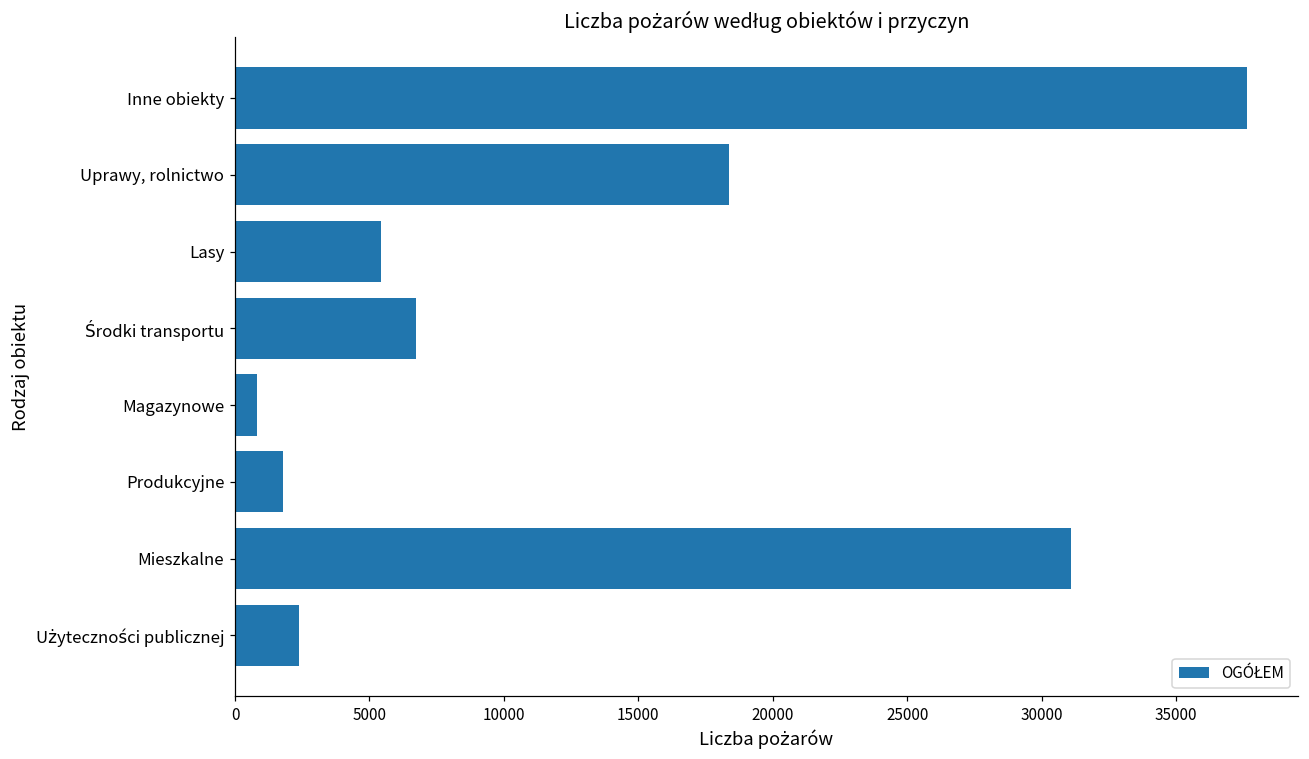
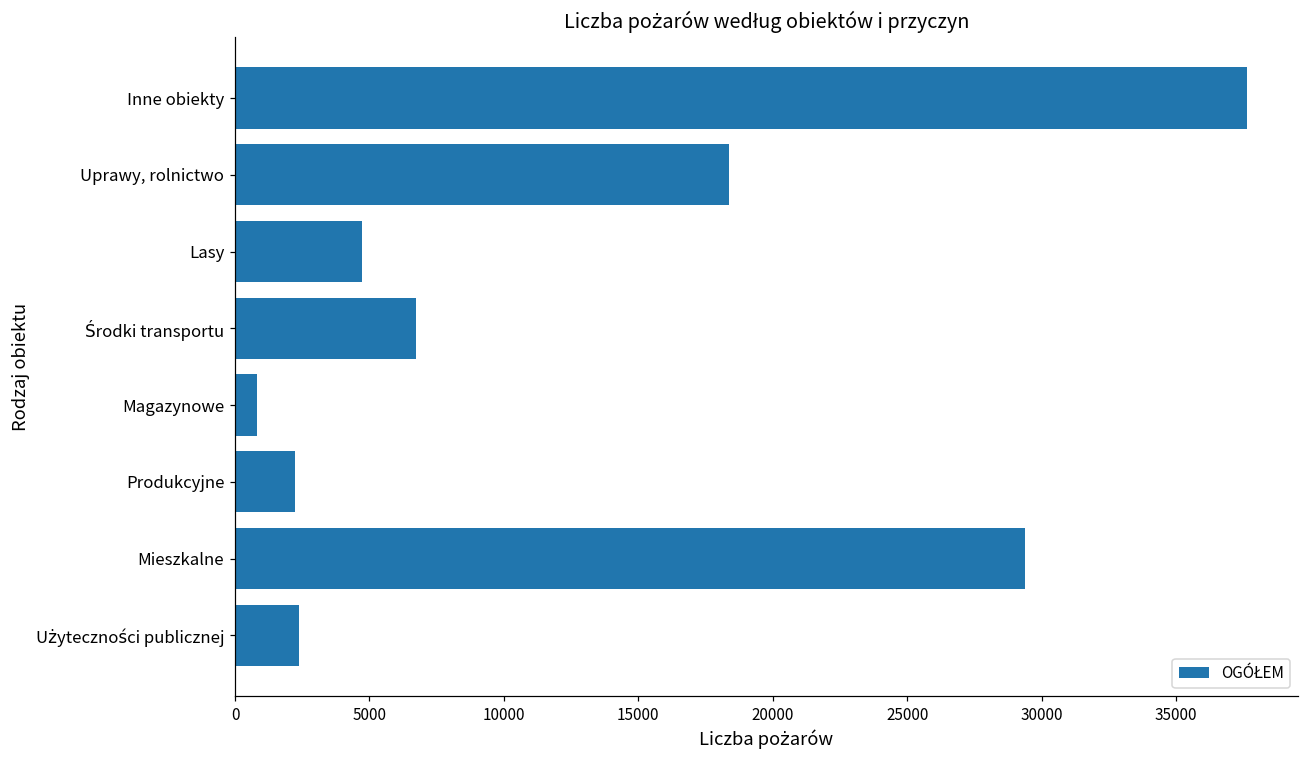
Lasy: 5400 -> 4700
Produkcyjne: 1800 -> 2200
Mieszkalne: 31100 -> 29400
